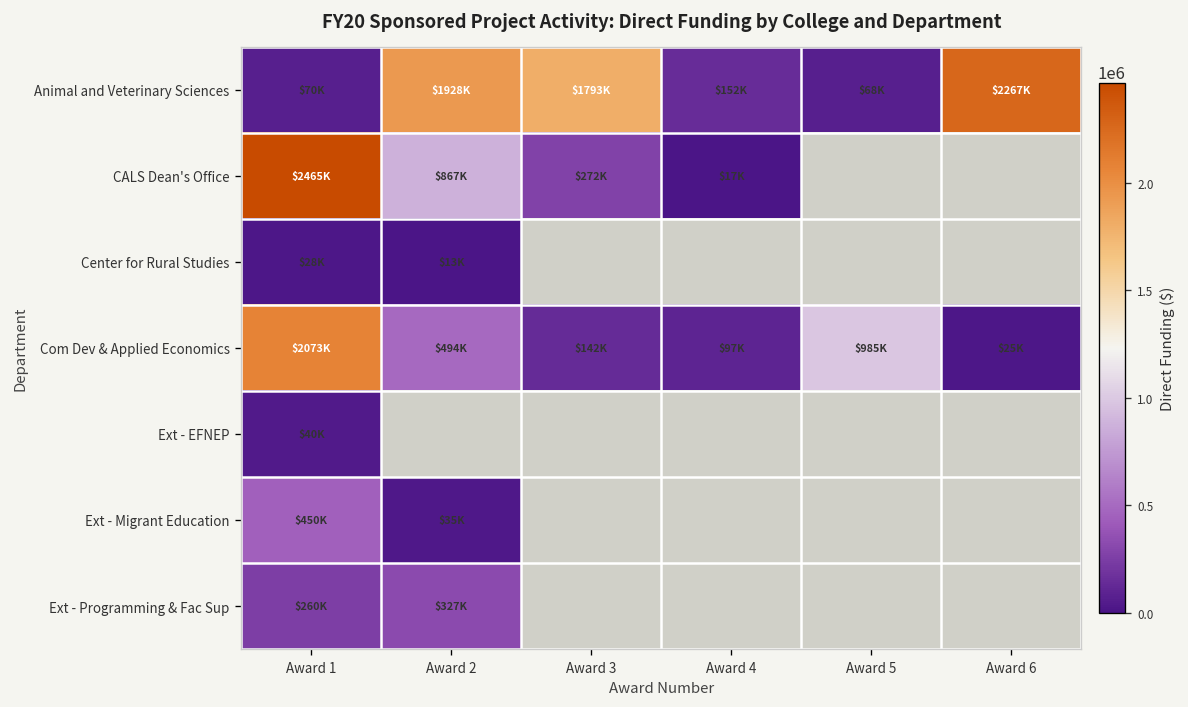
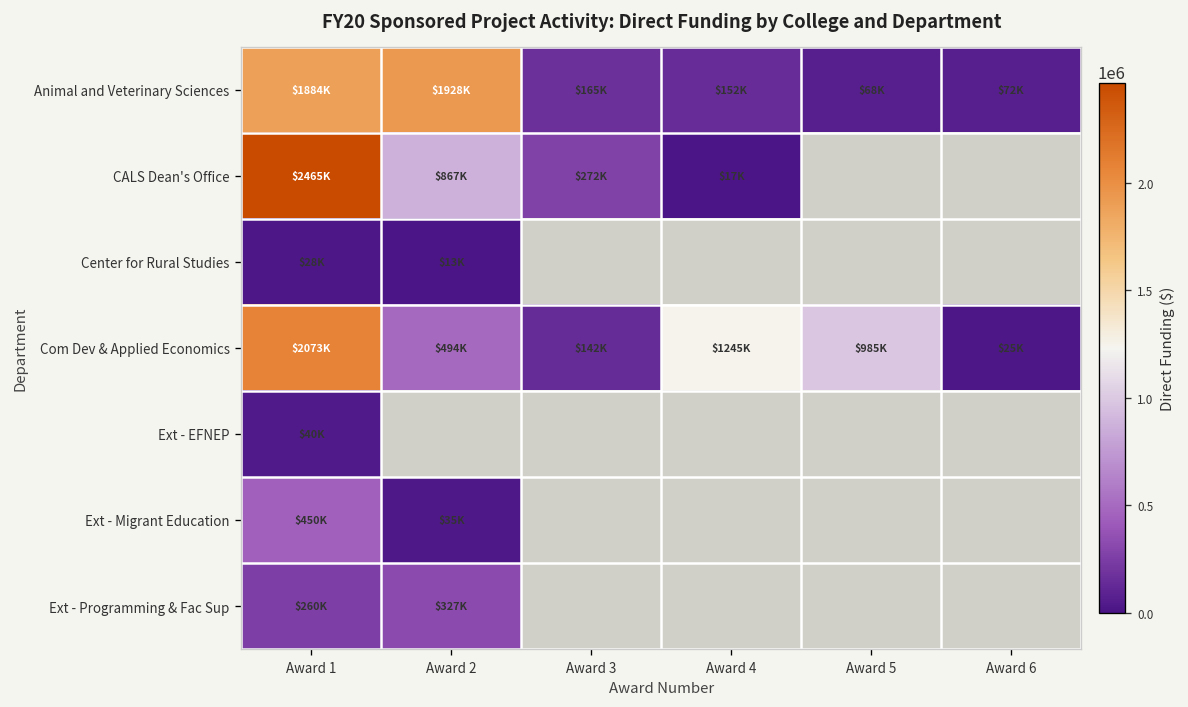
Animal and Veterinary Sciences, Award 1: $70K -> $1884K
Animal and Veterinary Sciences, Award 3: $1793K -> $165K
Animal and Veterinary Sciences, Award 6: $2267K -> $72K
Com Dev & Applied Economics, Award 4: $97K -> $1245K
